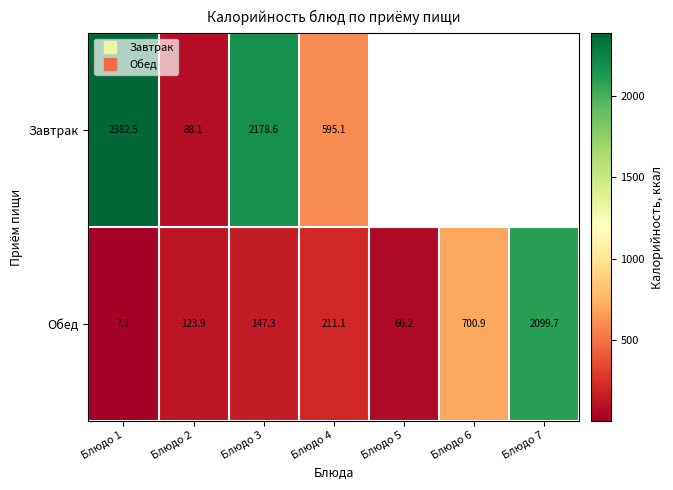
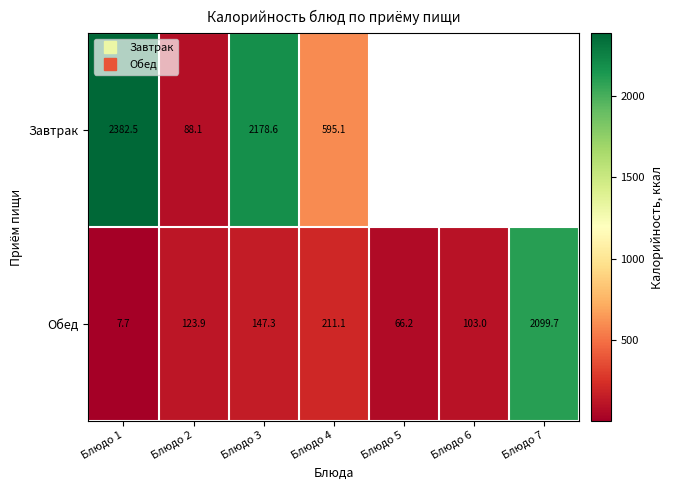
Обед, Блюдо 6: 700.9 -> 103.0
